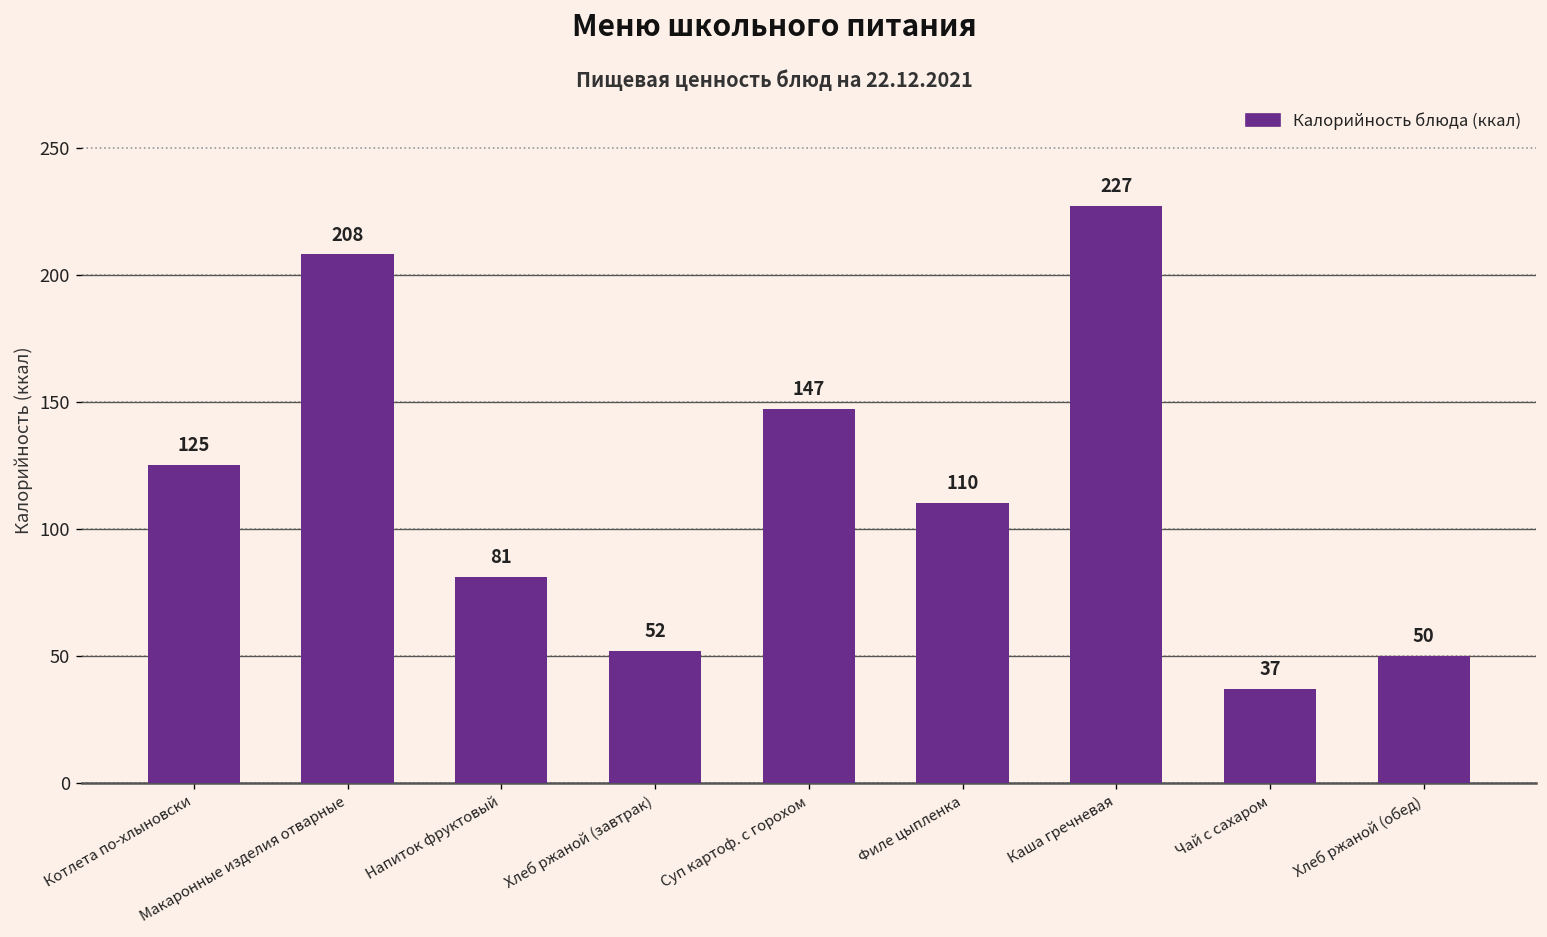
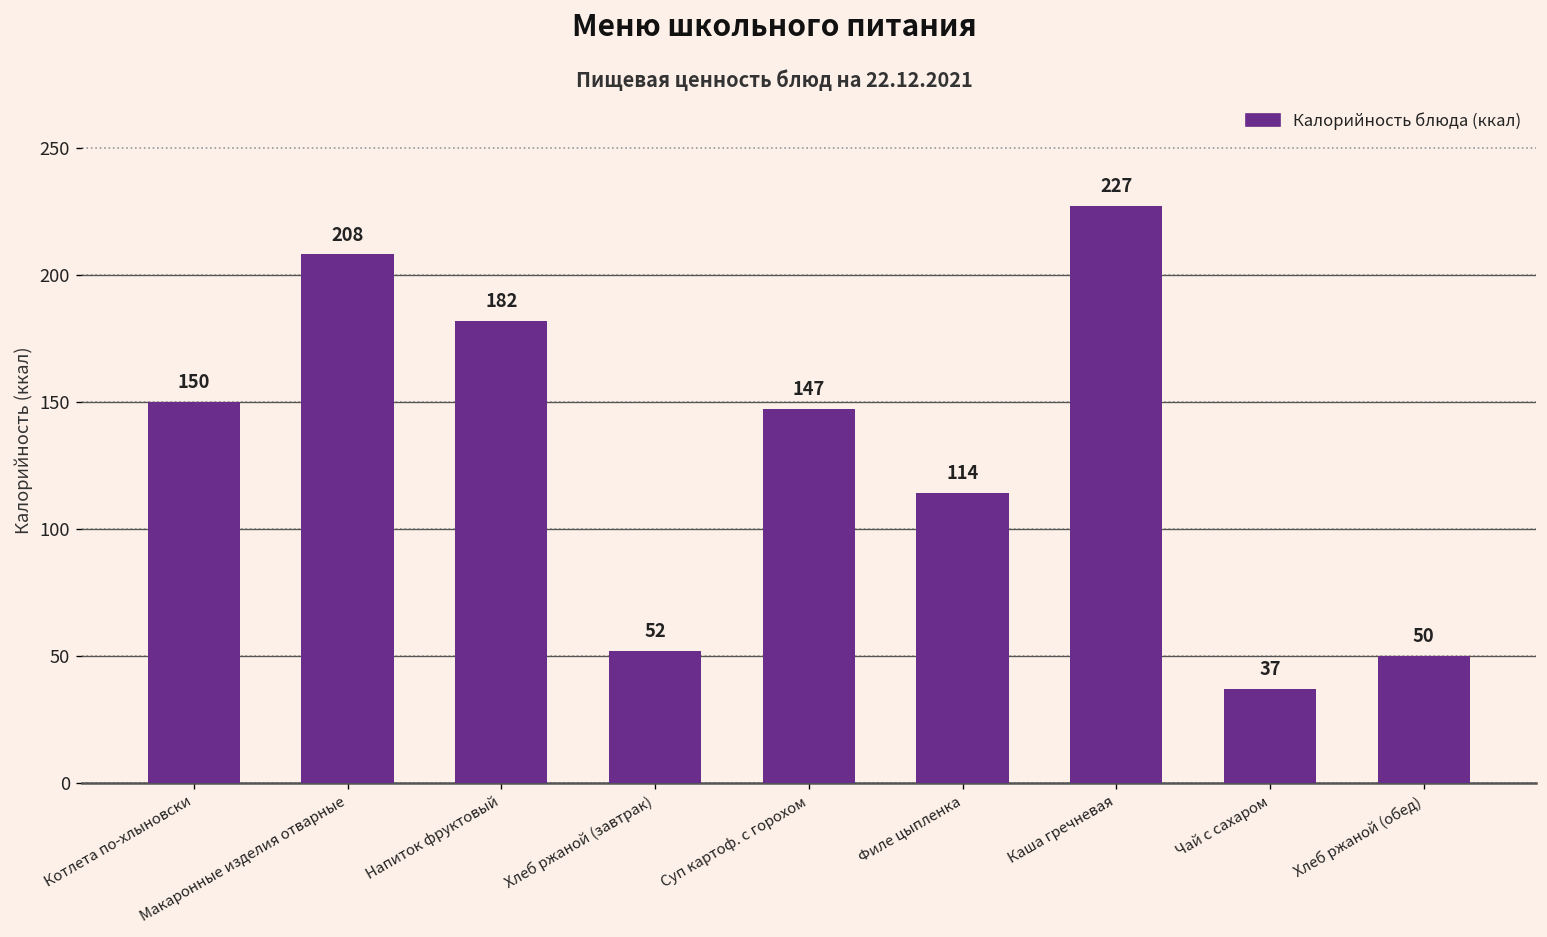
Котлета по-хлыновски: 125 -> 150
Напиток фруктовый: 81 -> 182
Филе цыпленка: 110 -> 114
